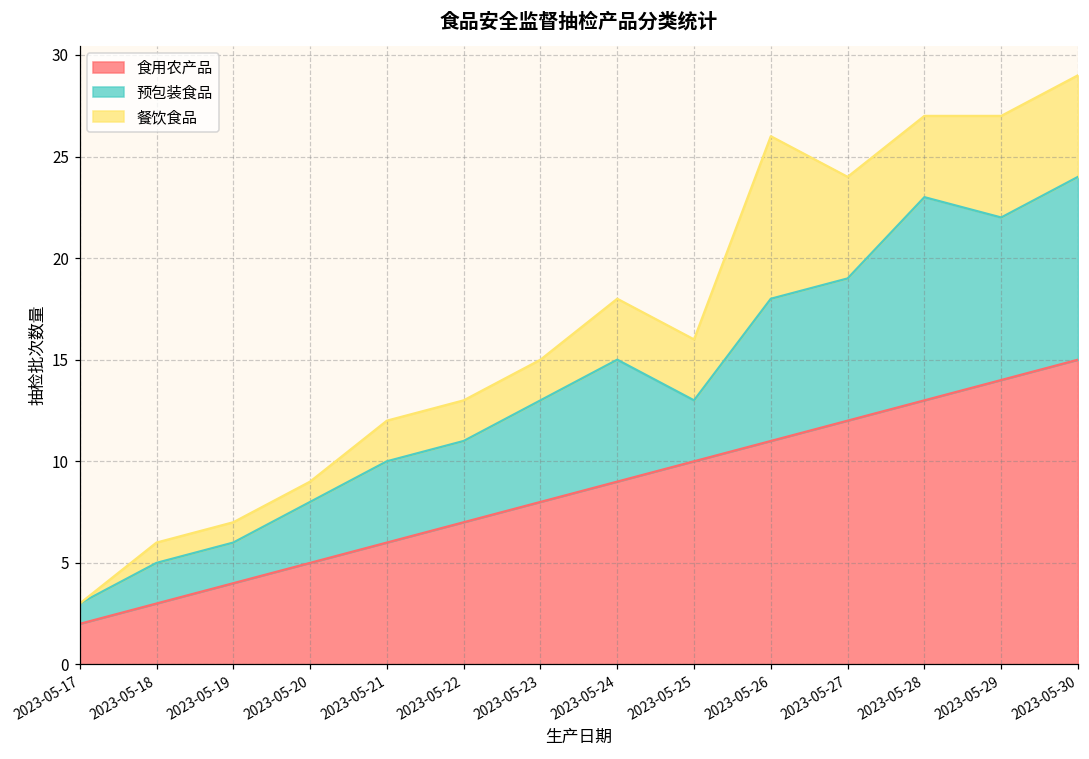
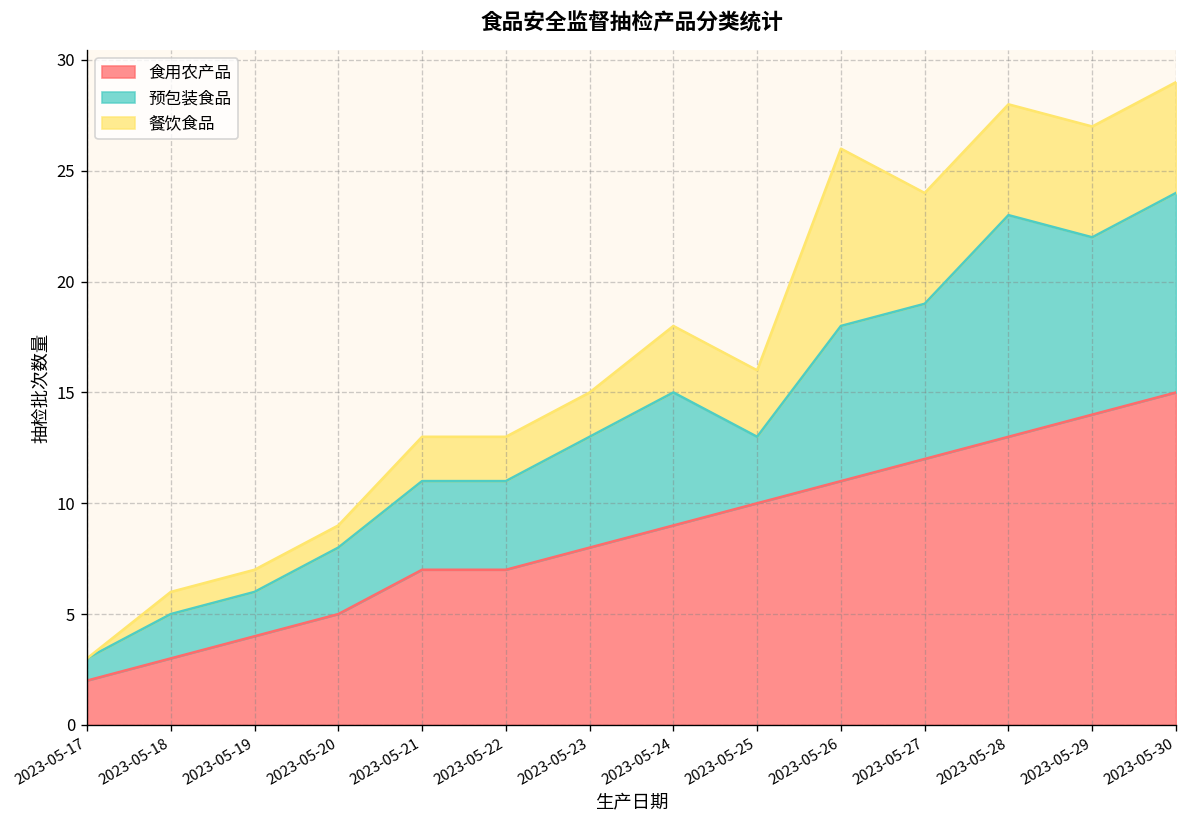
食用农产品, 2023-05-21: 6 -> 7
餐饮食品, 2023-05-28: 4 -> 5
